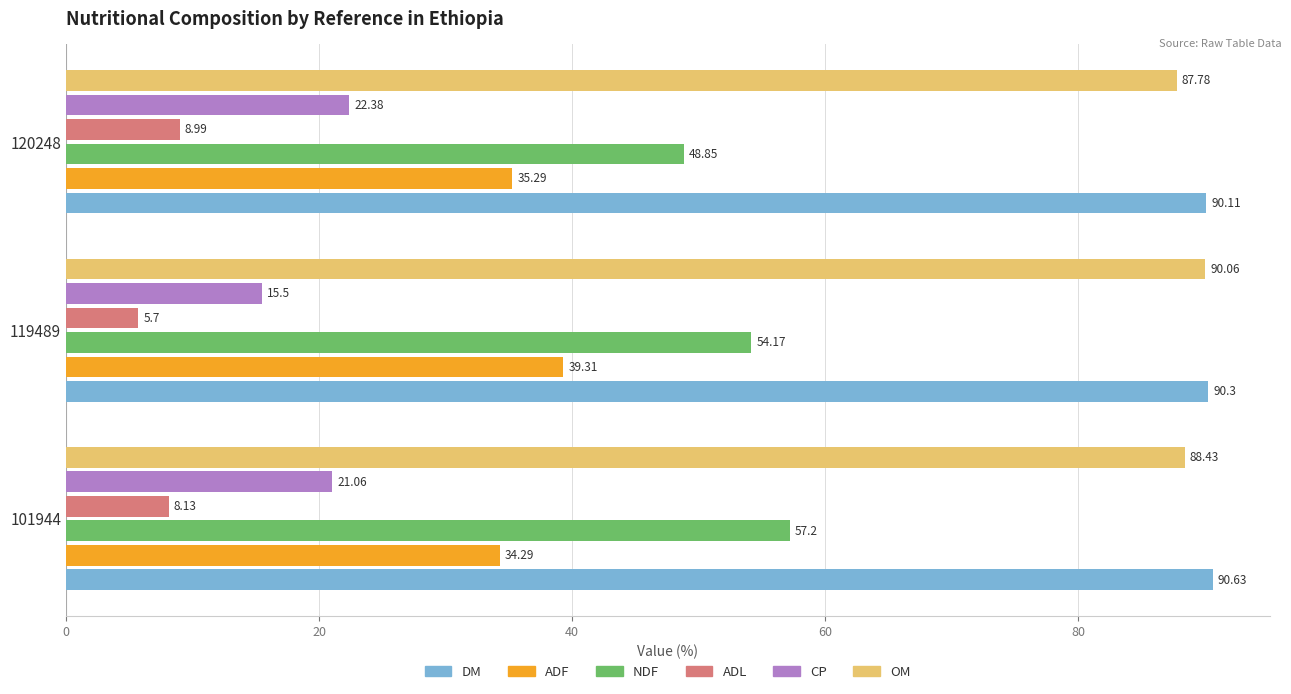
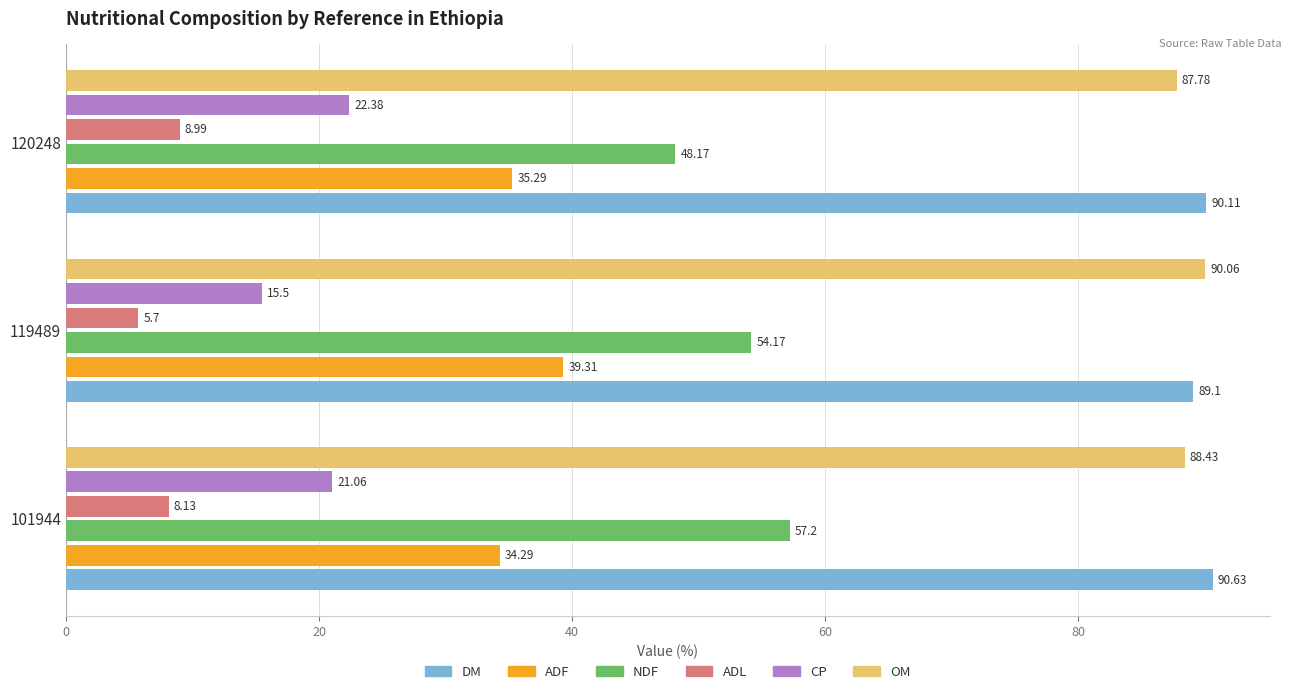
NDF, 120248: 48.85 -> 48.17
DM, 119489: 90.3 -> 89.1
